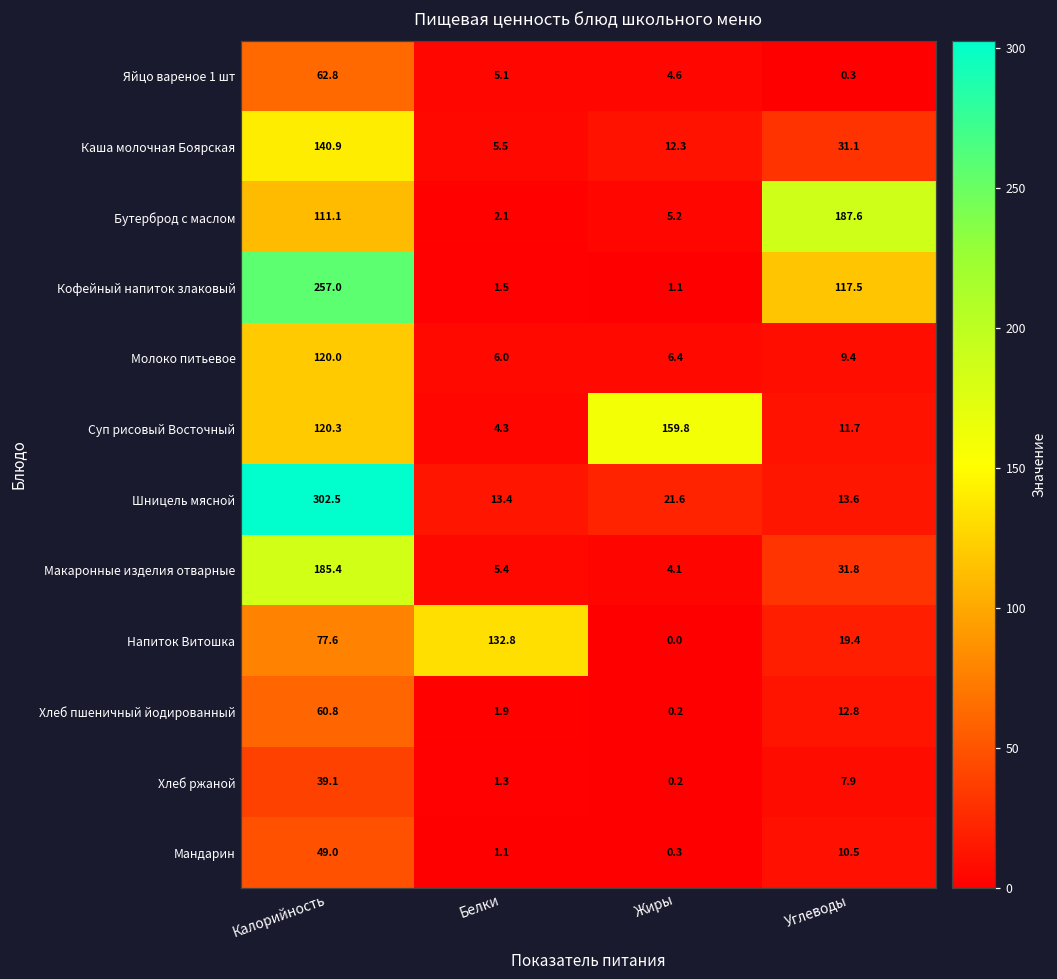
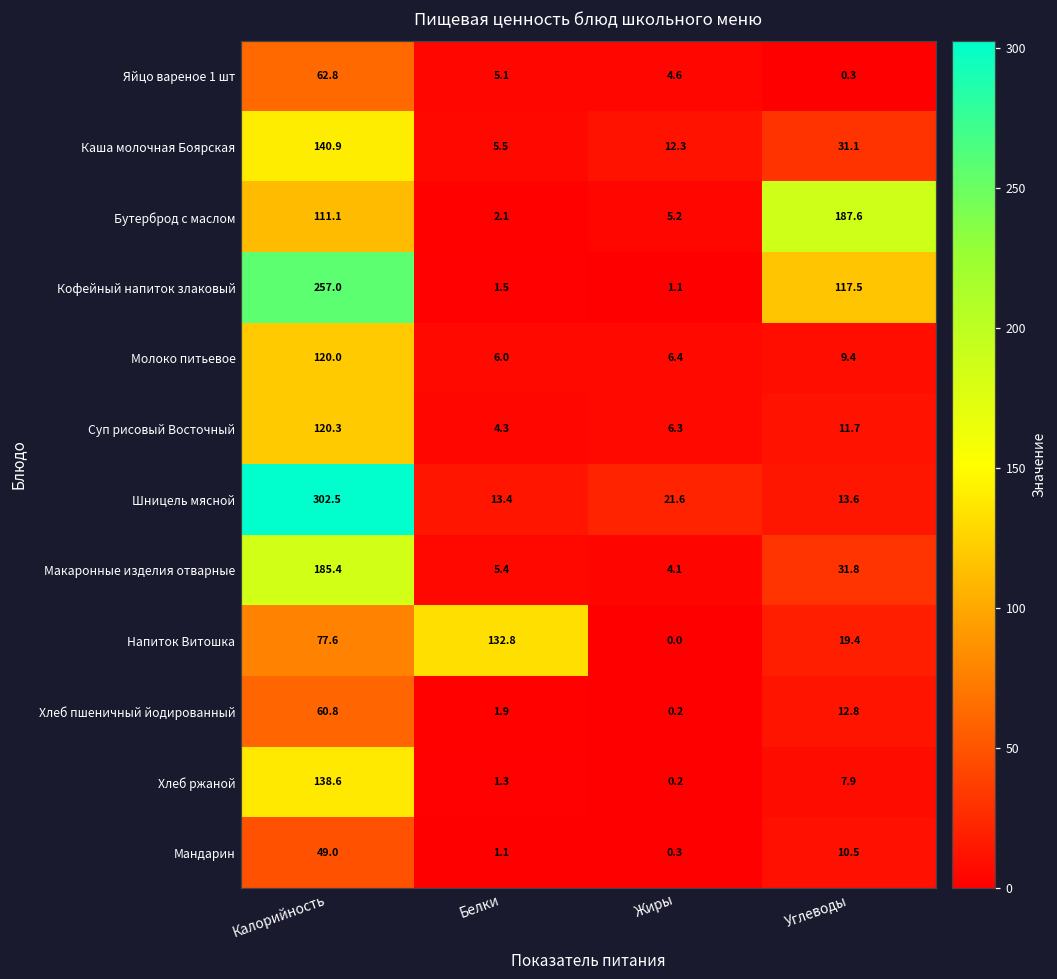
Суп рисовый Восточный, Жиры: 159.8 -> 6.3
Хлеб ржаной, Калорийность: 39.1 -> 138.6
